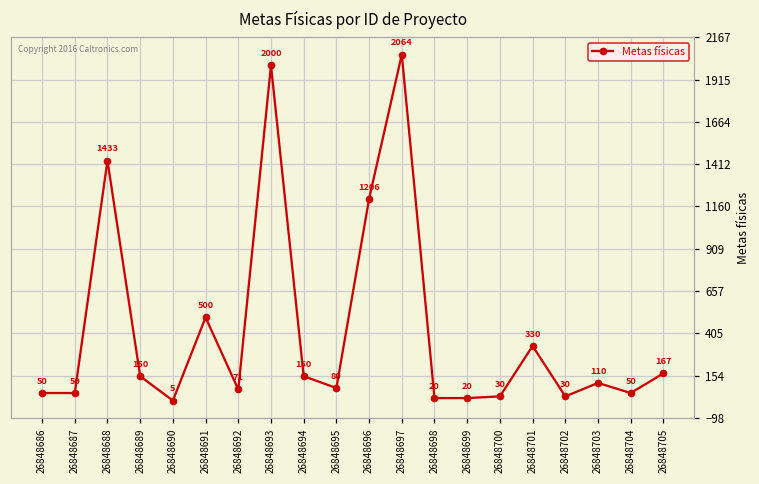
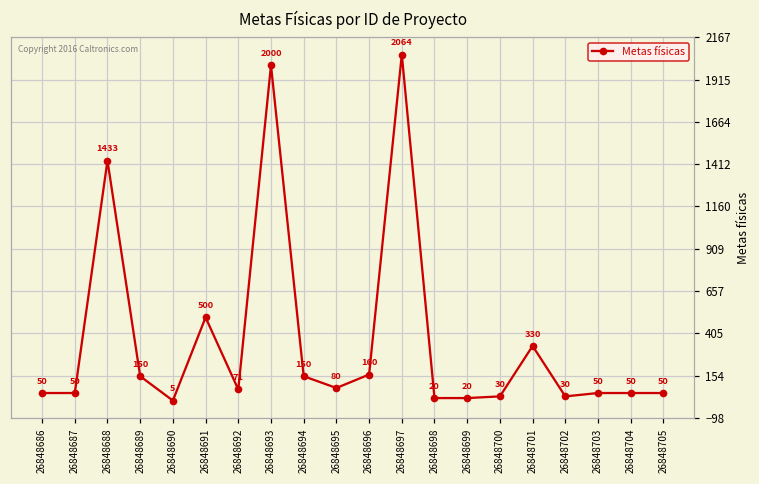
26848696: 1206 -> 160
26848703: 110 -> 50
26848705: 167 -> 50
